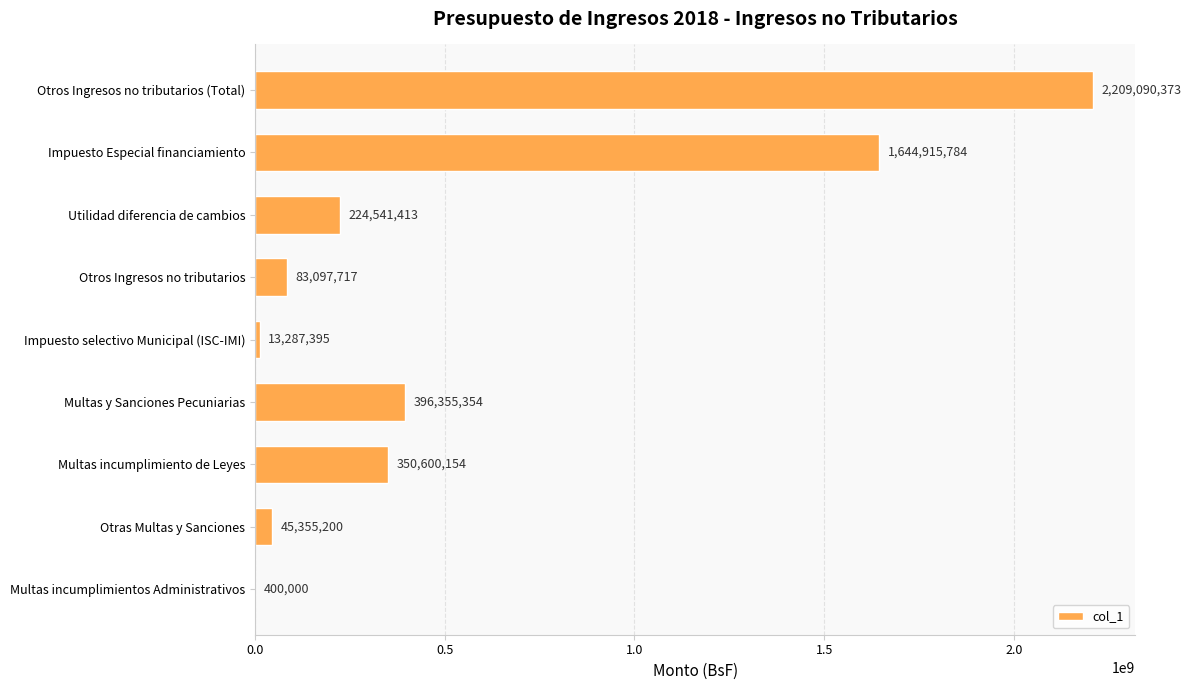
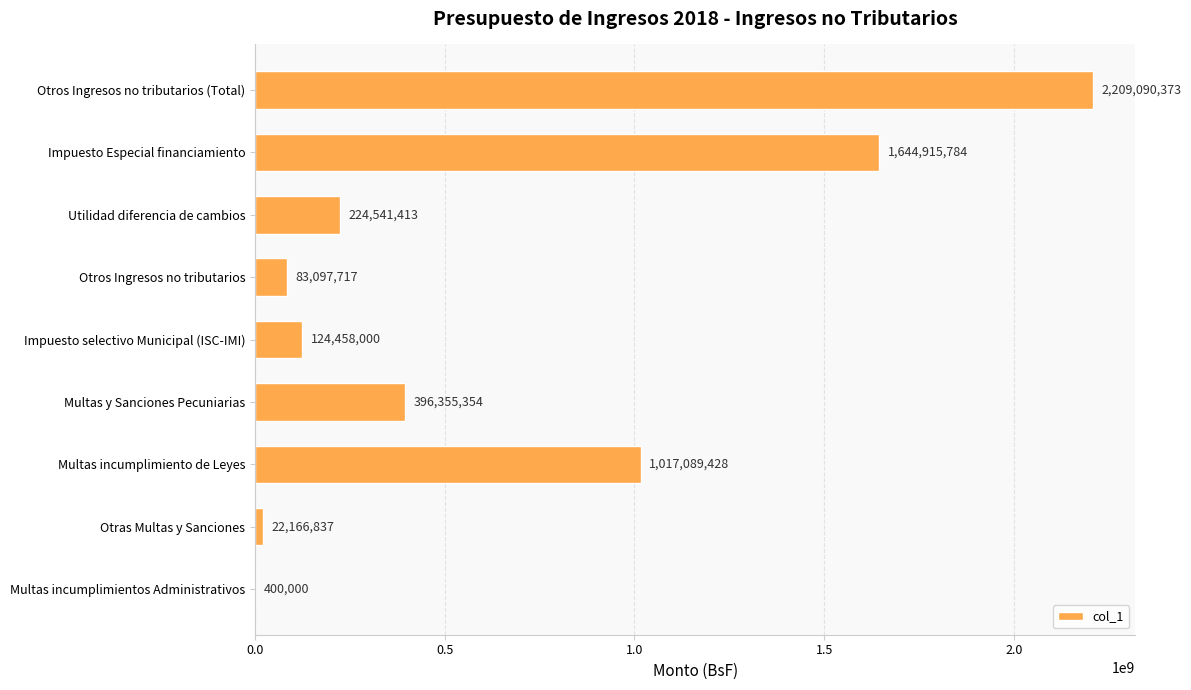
Impuesto selectivo Municipal (ISC-IMI): 13,287,395 -> 124,458,000
Multas incumplimiento de Leyes: 350,600,154 -> 1,017,089,428
Otras Multas y Sanciones: 45,355,200 -> 22,166,837
